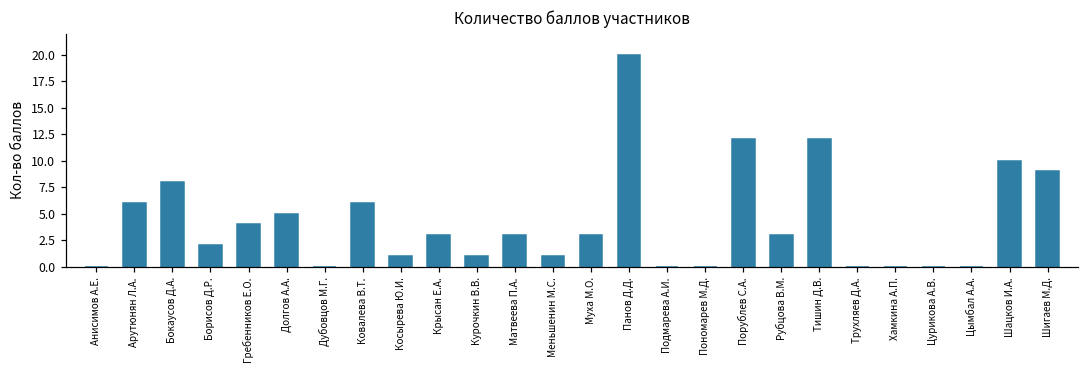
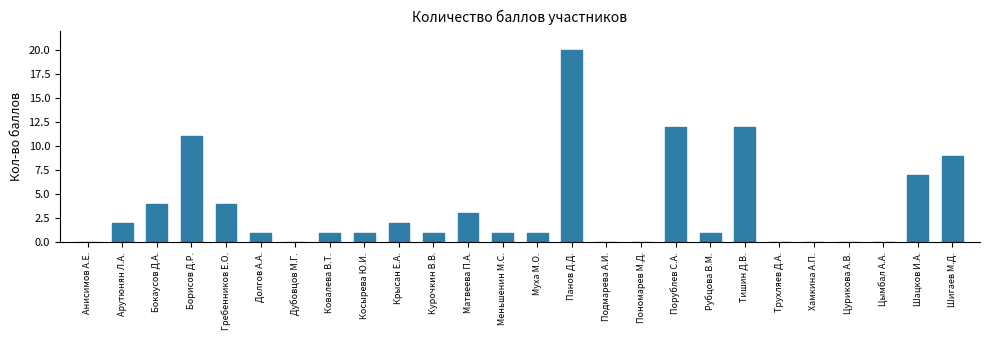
Арутюнян Л.А.: 6 -> 2
Бокаусов Д.А.: 8 -> 4
Борисов Д.Р.: 2 -> 11
Долгов А.А.: 5 -> 1
Ковалева В.Т.: 6 -> 1
Крысан Е.А.: 3 -> 2
Муха М.О.: 3 -> 1
Рубцова В.М.: 3 -> 1
Шацков И.А.: 10 -> 7
